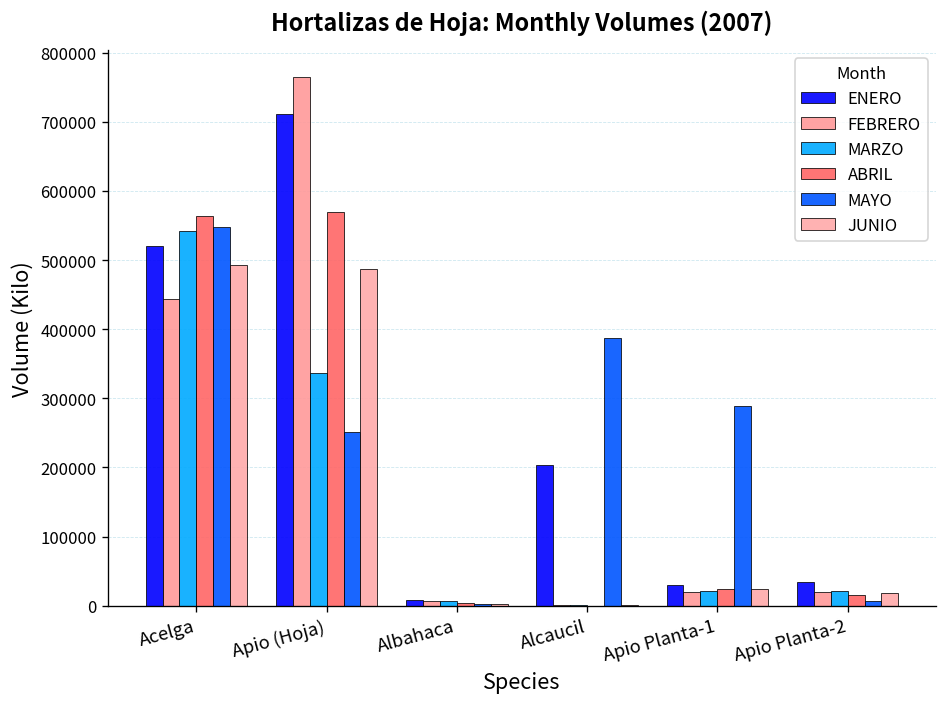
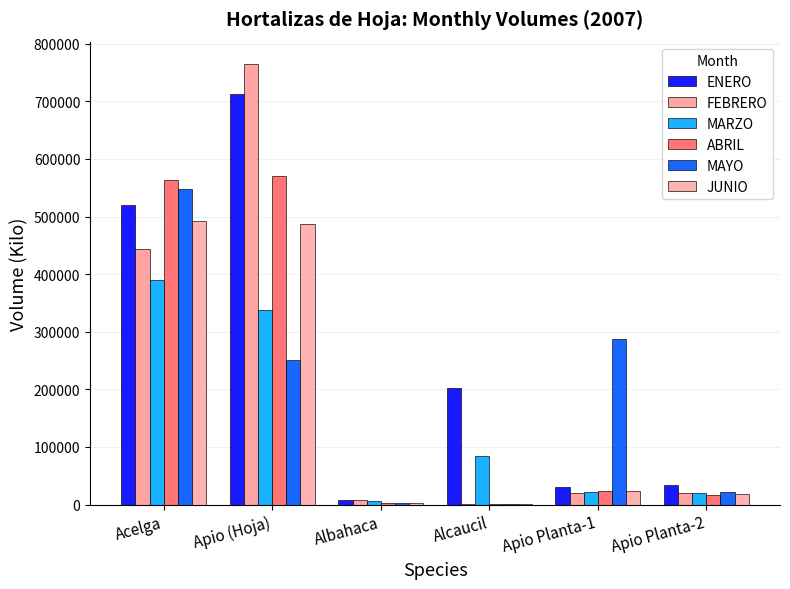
MARZO, Acelga: 540000 -> 390000
MARZO, Alcaucil: 0 -> 80000
MAYO, Alcaucil: 390000 -> 0
MAYO, Apio Planta-2: 10000 -> 20000
